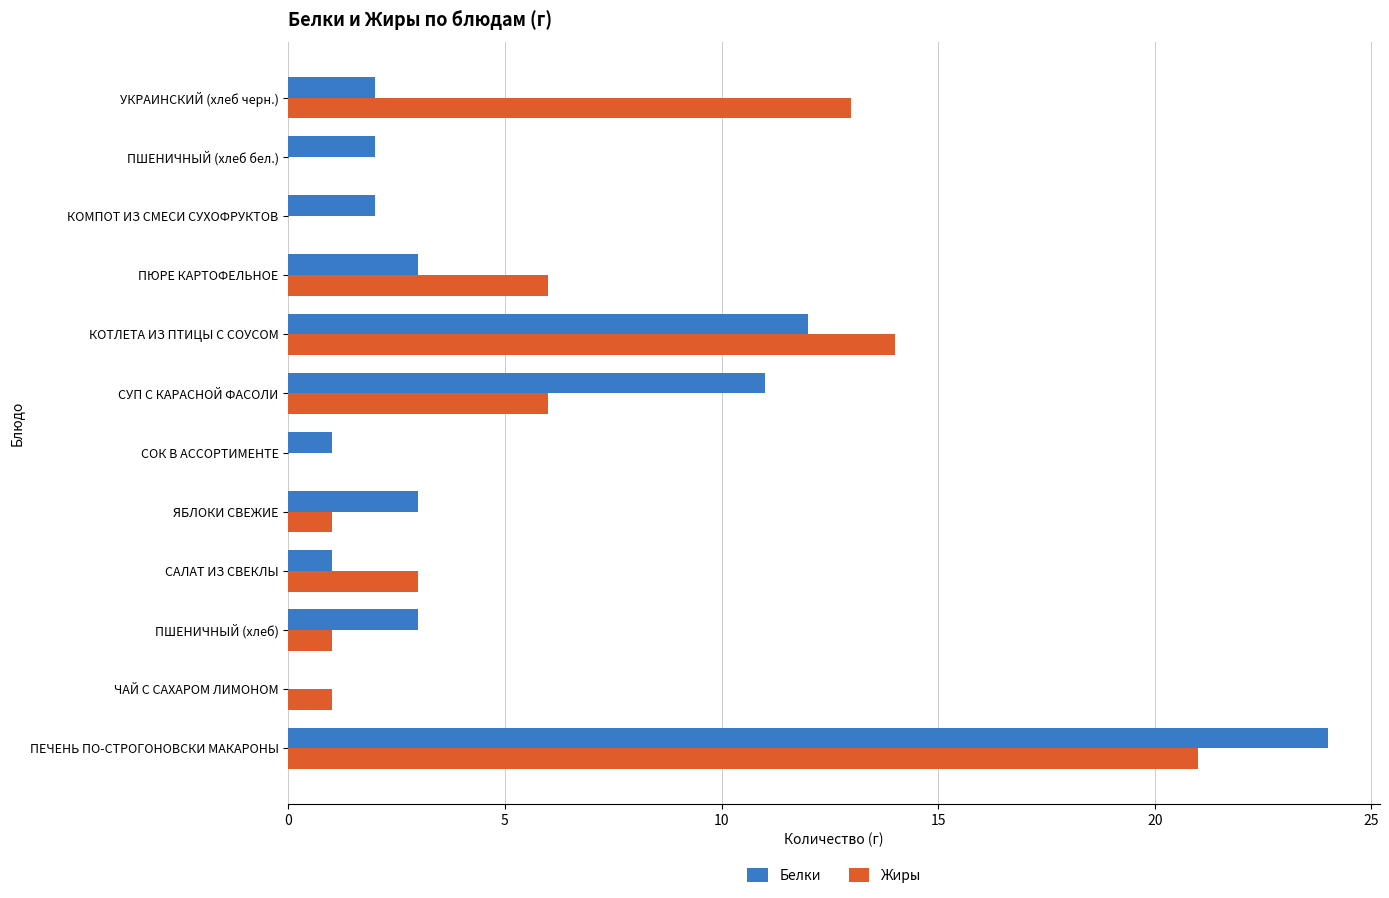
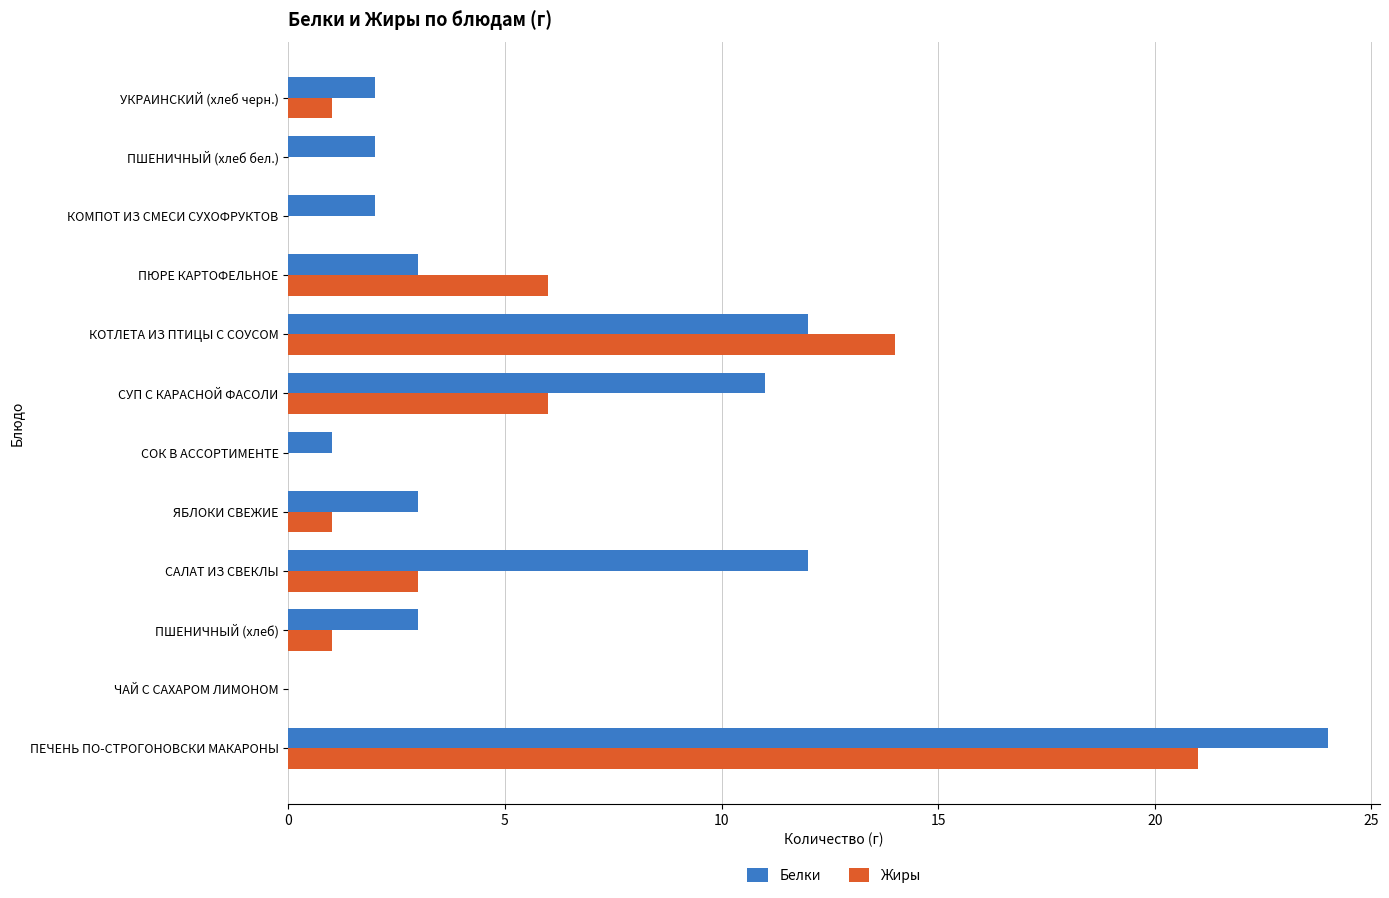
Жиры, УКРАИНСКИЙ (хлеб черн.): 13 -> 1
Белки, САЛАТ ИЗ СВЕКЛЫ: 1 -> 12
Жиры, ЧАЙ С САХАРОМ ЛИМОНОМ: 1 -> 0
